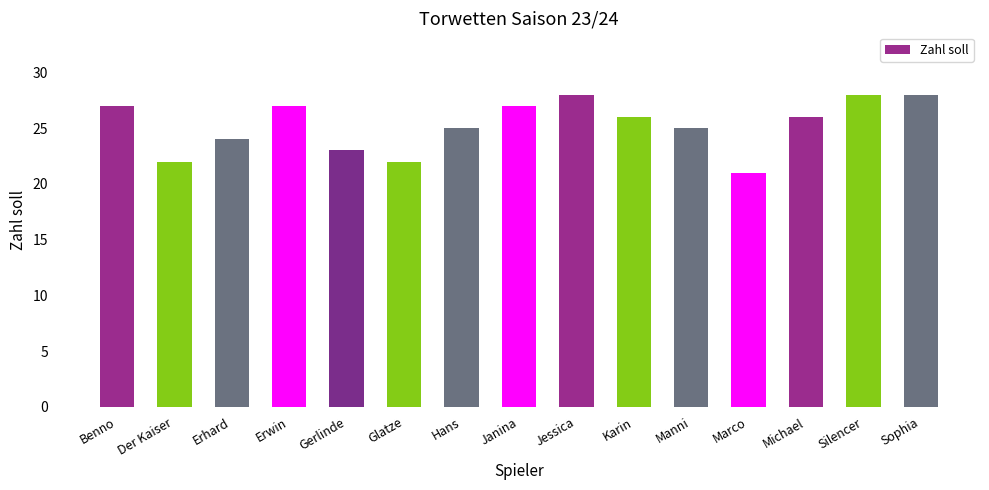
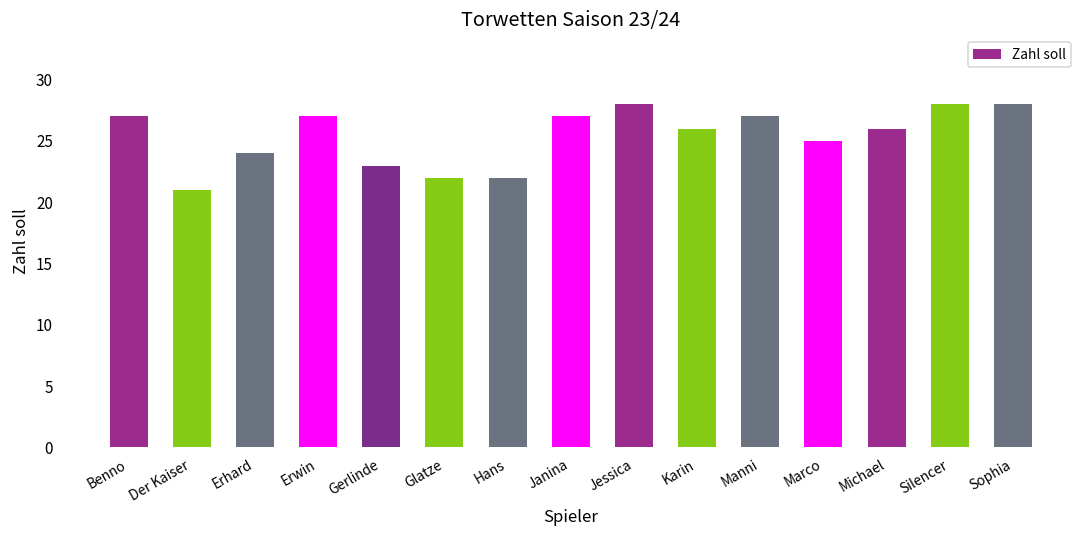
Der Kaiser: 22 -> 21
Hans: 25 -> 22
Manni: 25 -> 27
Marco: 21 -> 25
